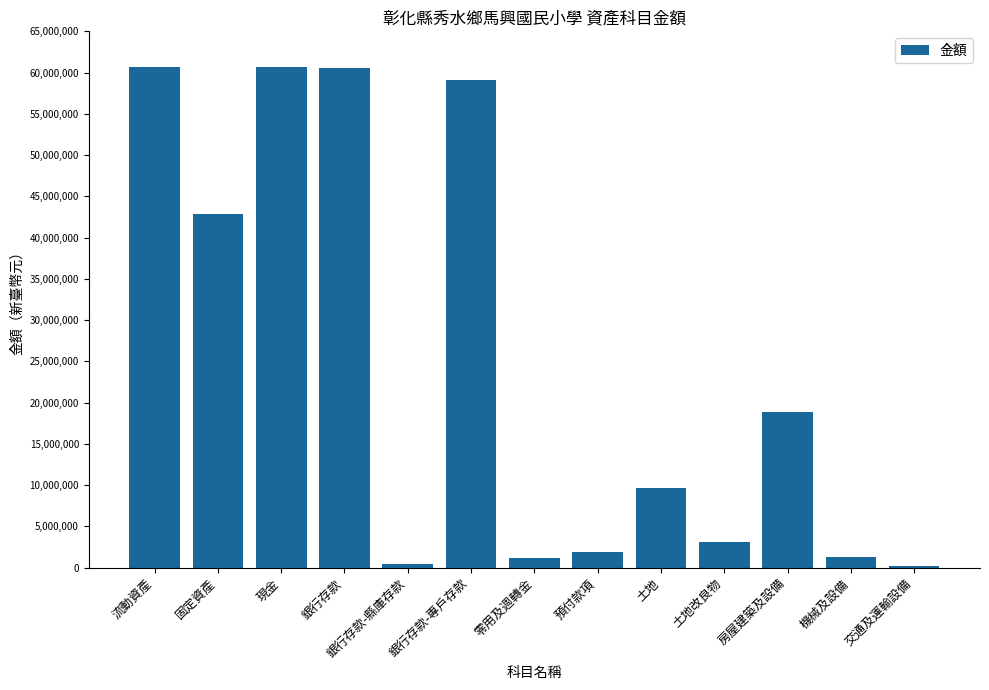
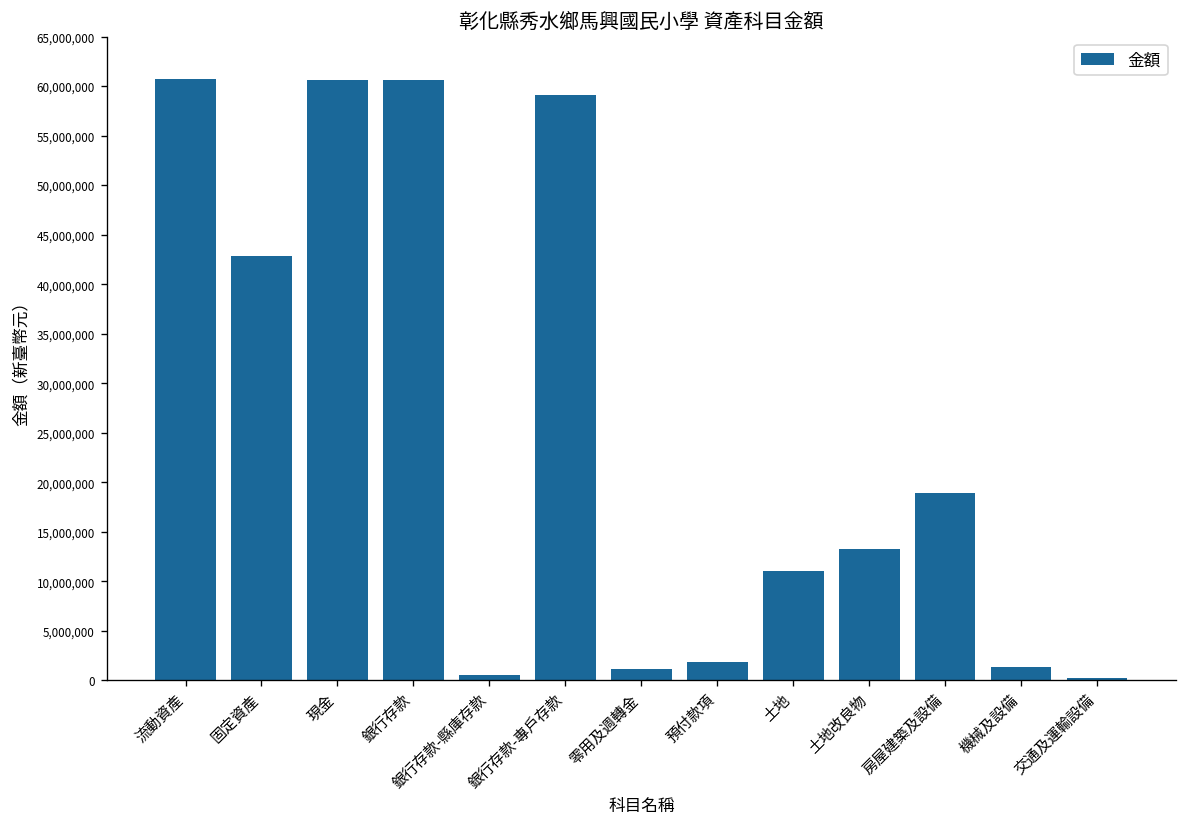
土地: 10,000,000 -> 11,000,000
土地改良物: 3,000,000 -> 13,000,000
